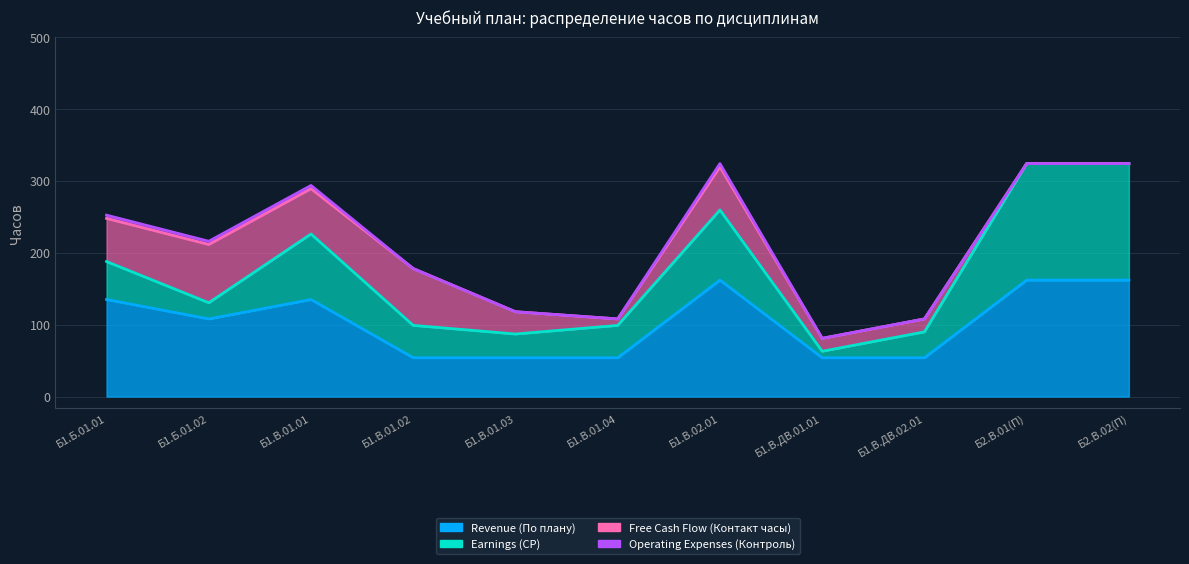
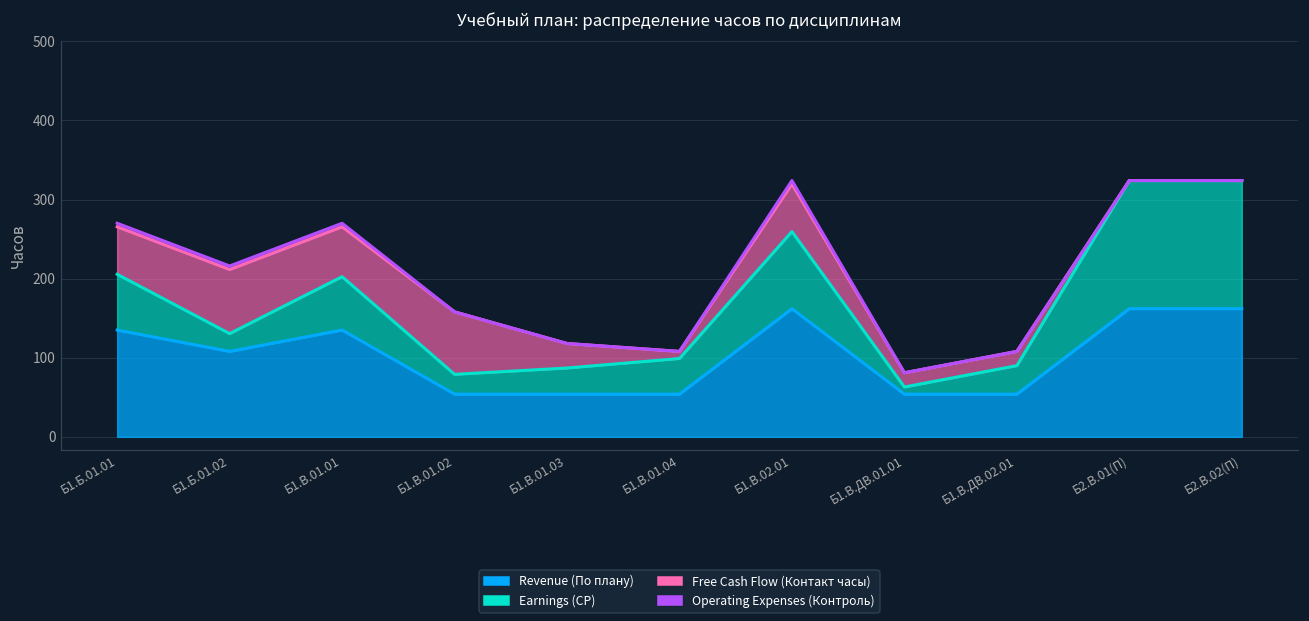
Earnings (СР), Б1.Б.01.01: 50 -> 70
Earnings (СР), Б1.В.01.01: 90 -> 70
Earnings (СР), Б1.В.01.02: 50 -> 30
